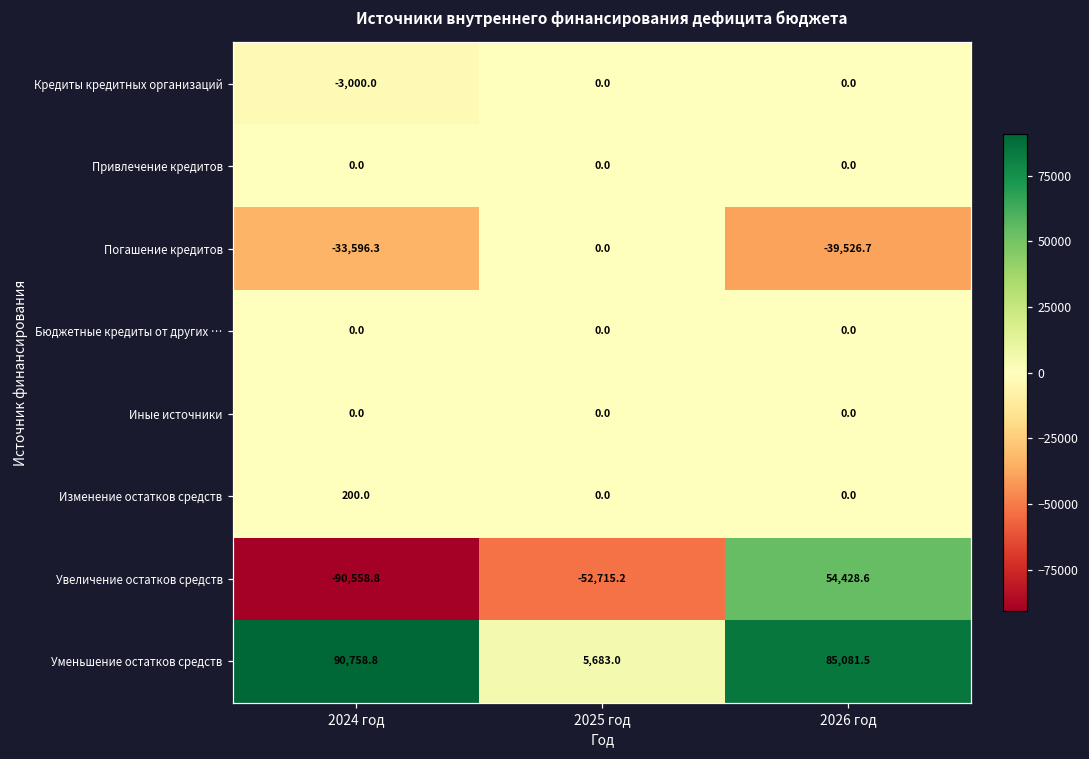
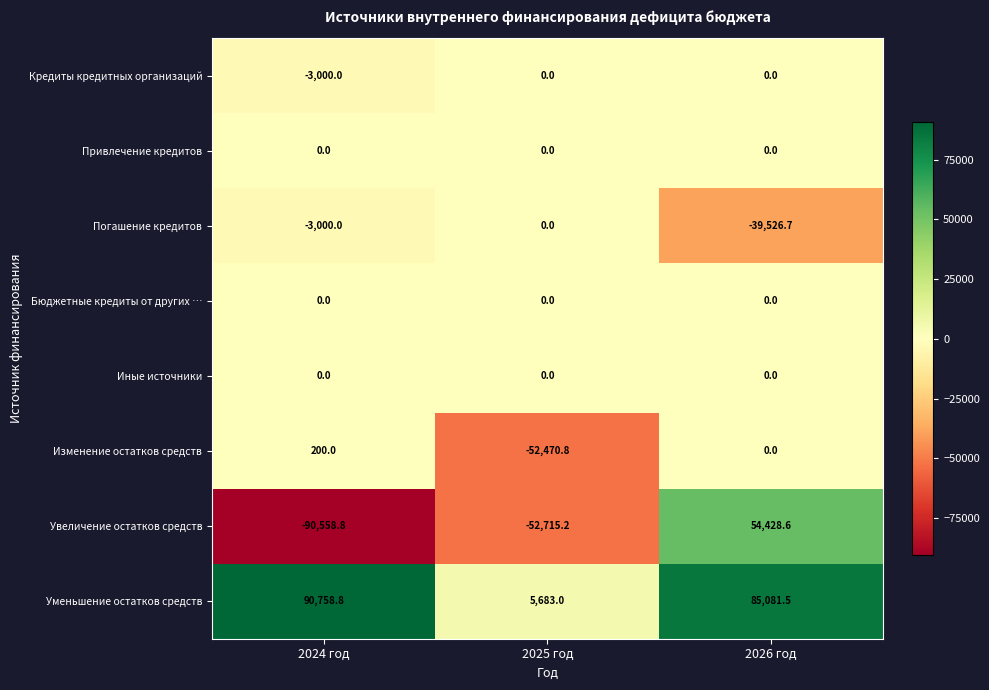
Погашение кредитов, 2024 год: -33,596.3 -> -3,000.0
Изменение остатков средств, 2025 год: 0.0 -> -52,470.8
